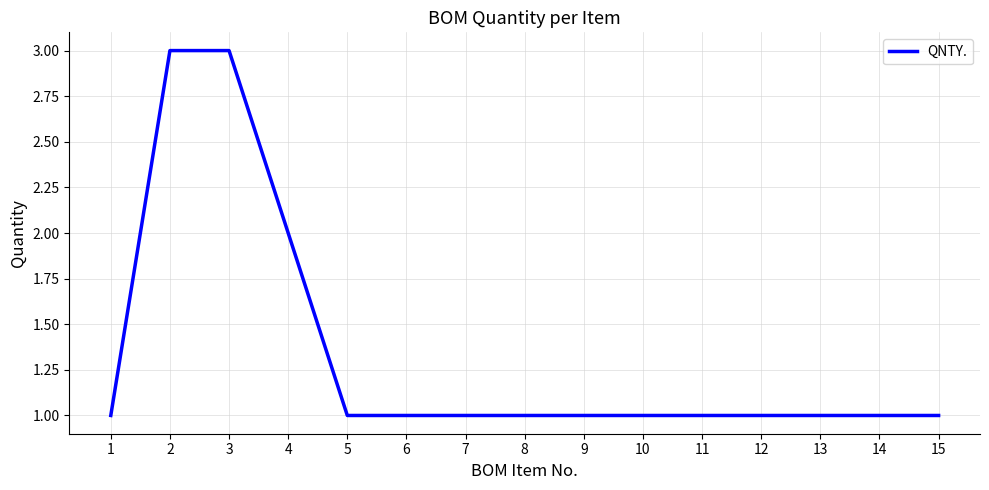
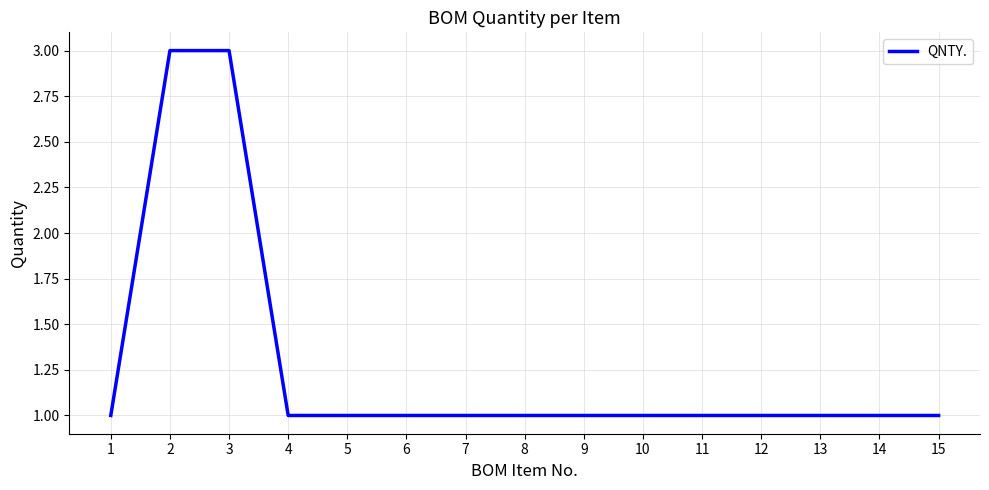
4: 2 -> 1
